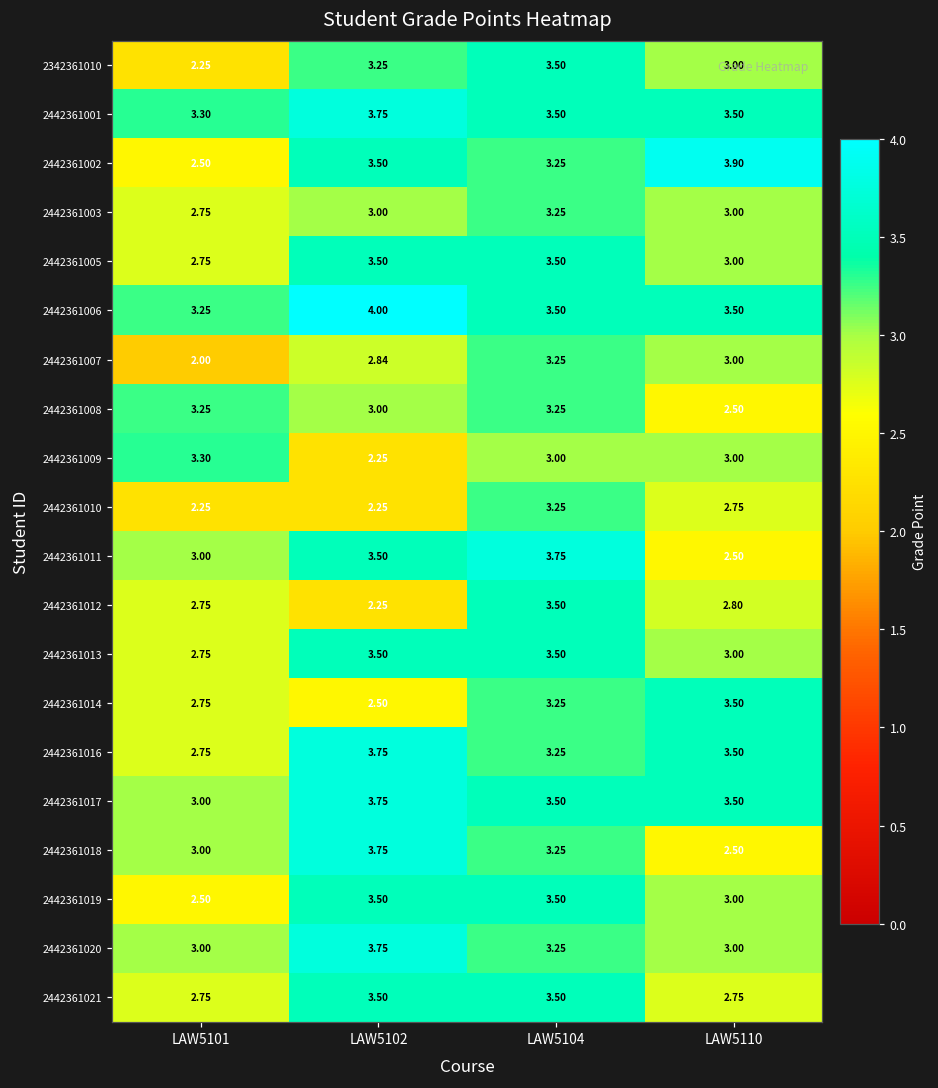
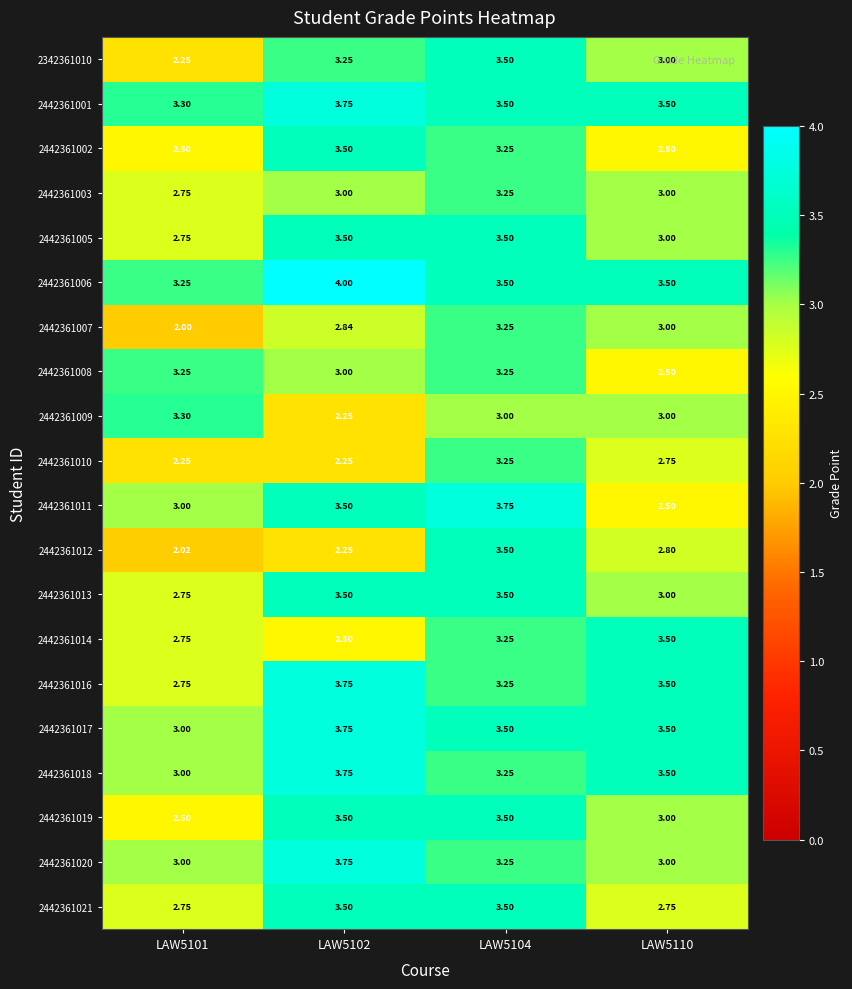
2442361002, LAW5110: 3.90 -> 2.50
2442361012, LAW5101: 2.75 -> 2.02
2442361018, LAW5110: 2.50 -> 3.50
